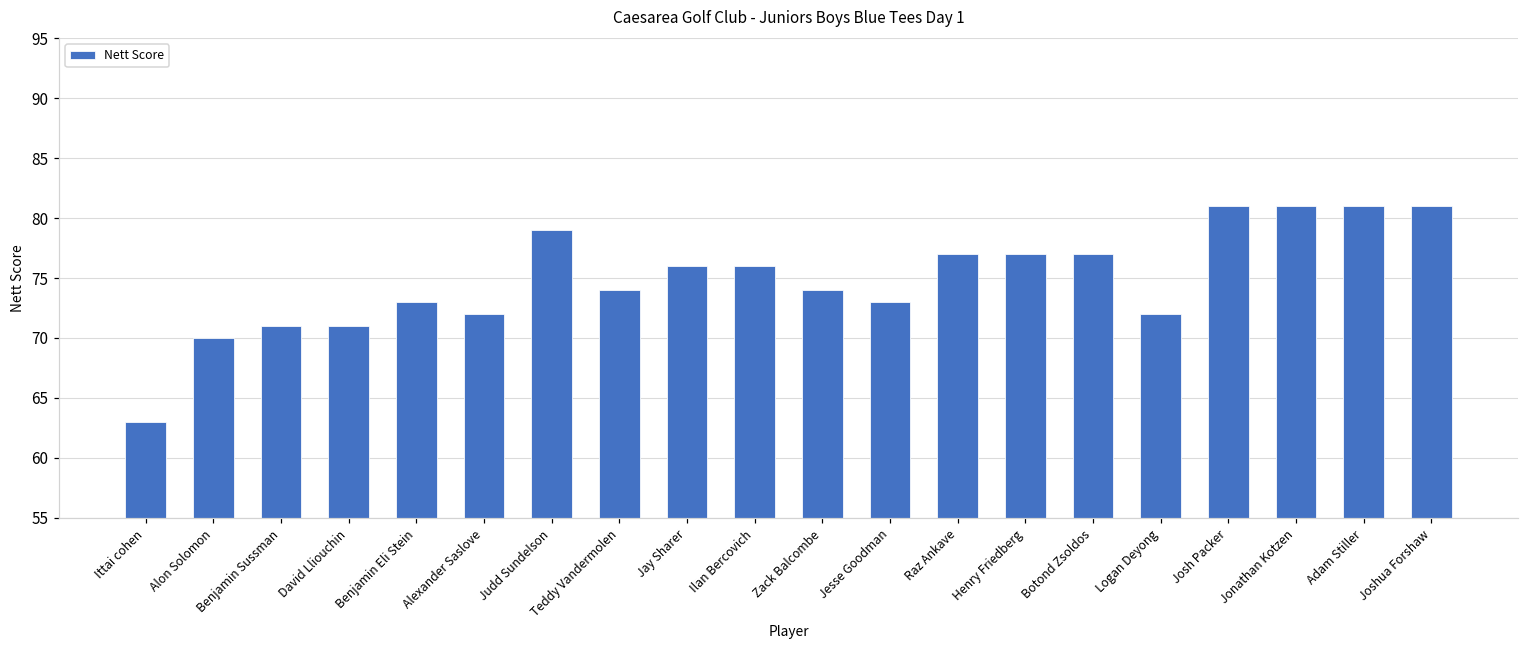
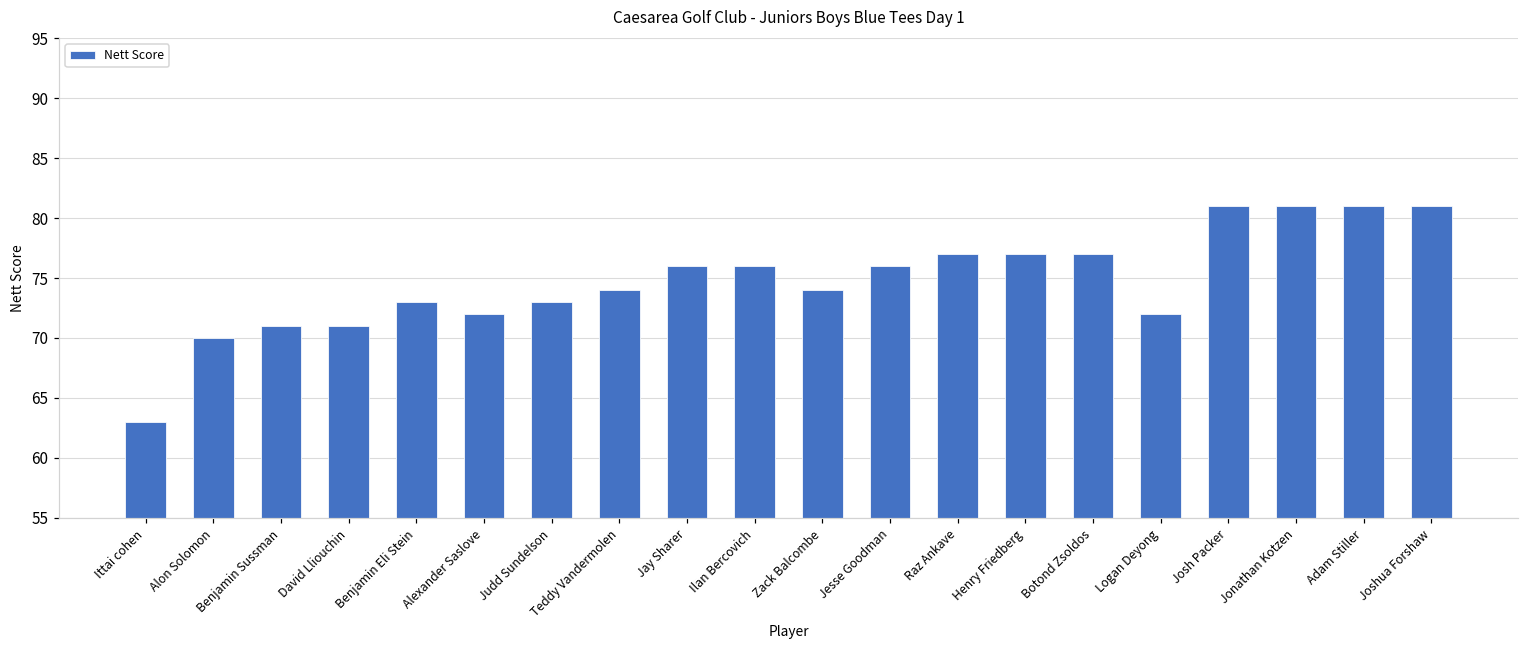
Judd Sundelson: 79 -> 73
Jesse Goodman: 73 -> 76
